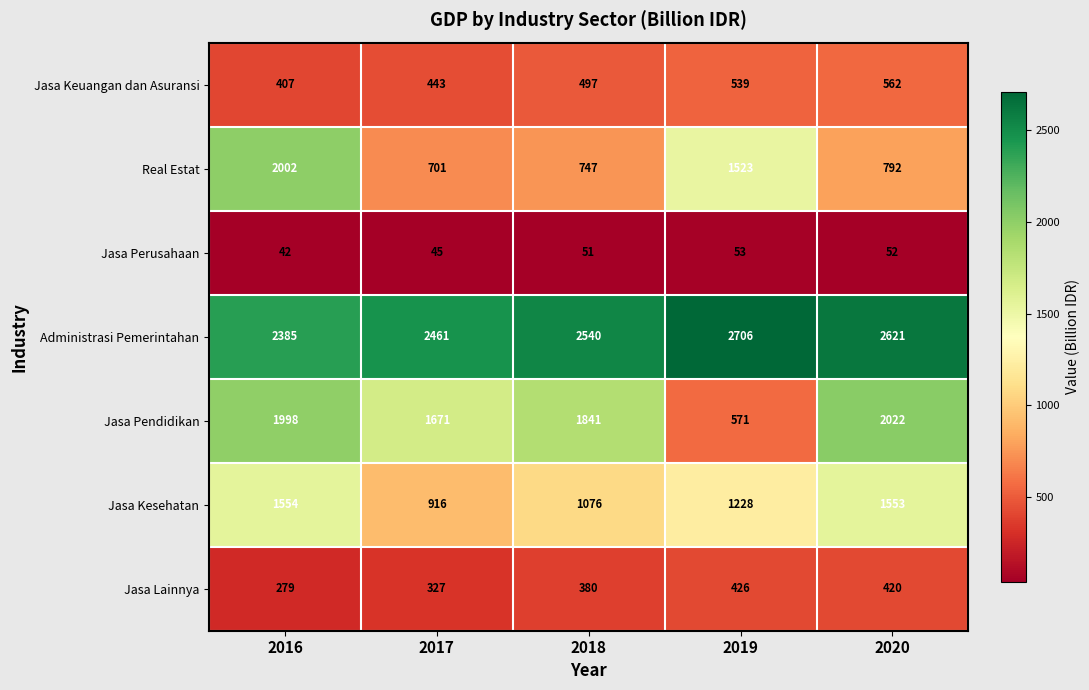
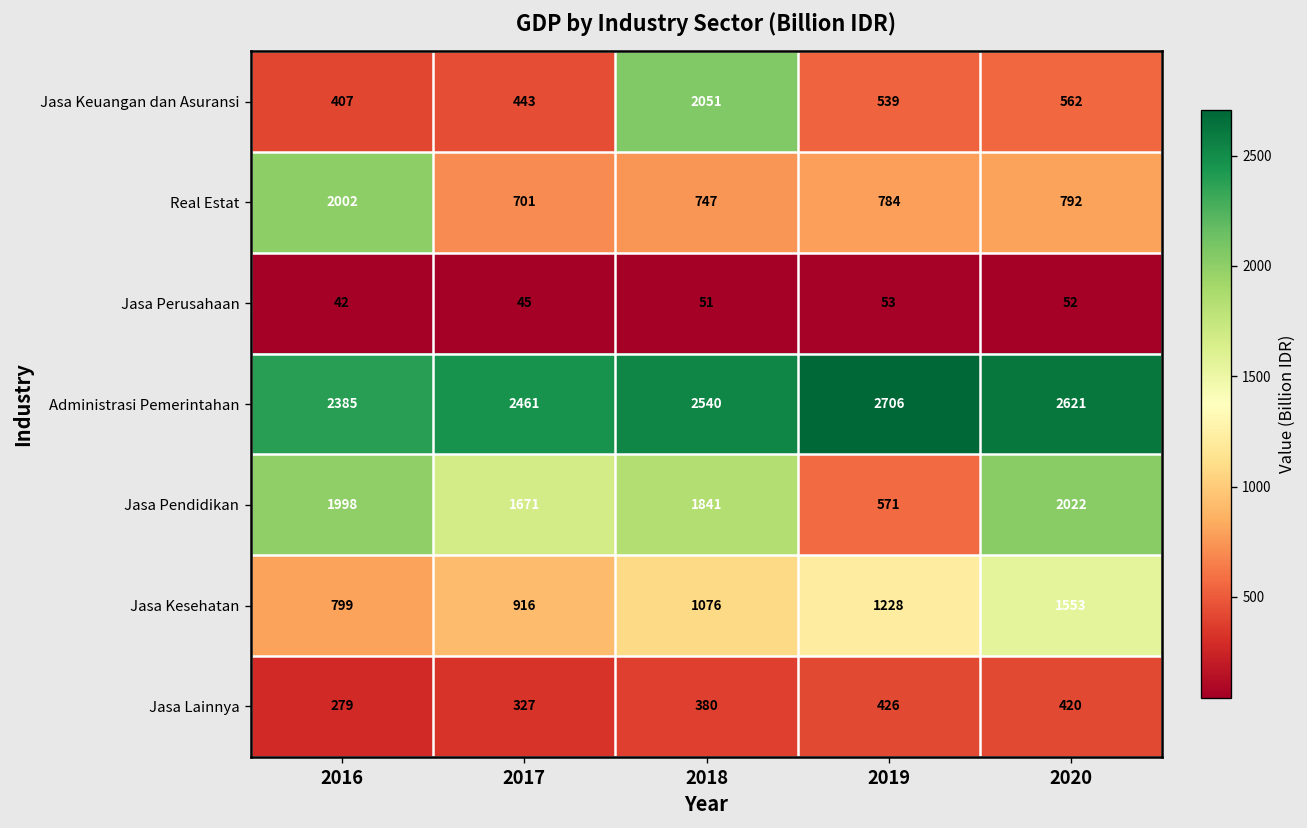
Jasa Keuangan dan Asuransi, 2018: 497 -> 2051
Real Estat, 2019: 1523 -> 784
Jasa Kesehatan, 2016: 1554 -> 799
